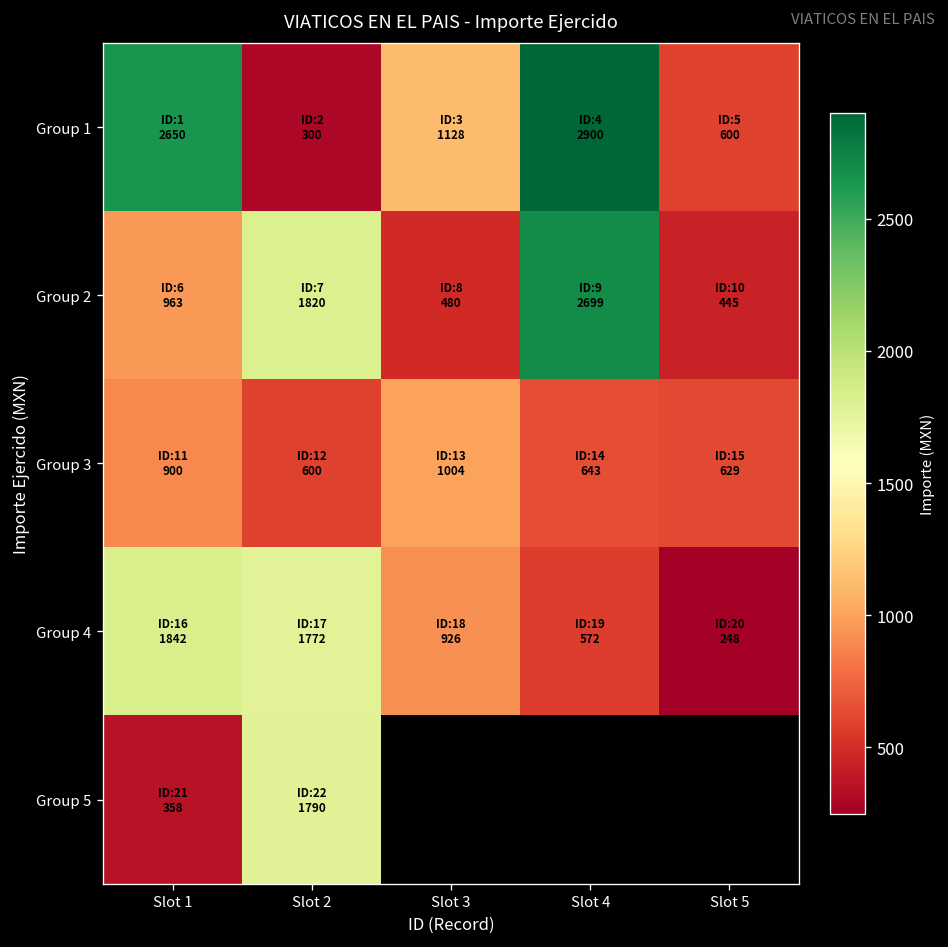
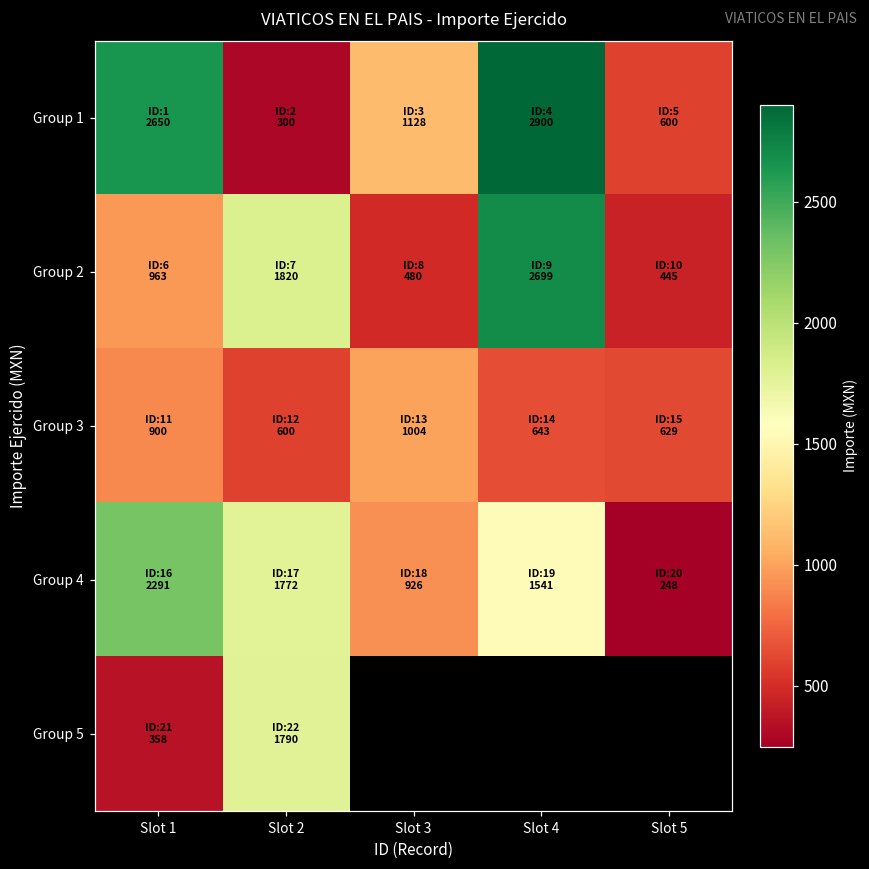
Group 4, Slot 1: 1842 -> 2291
Group 4, Slot 4: 572 -> 1541
